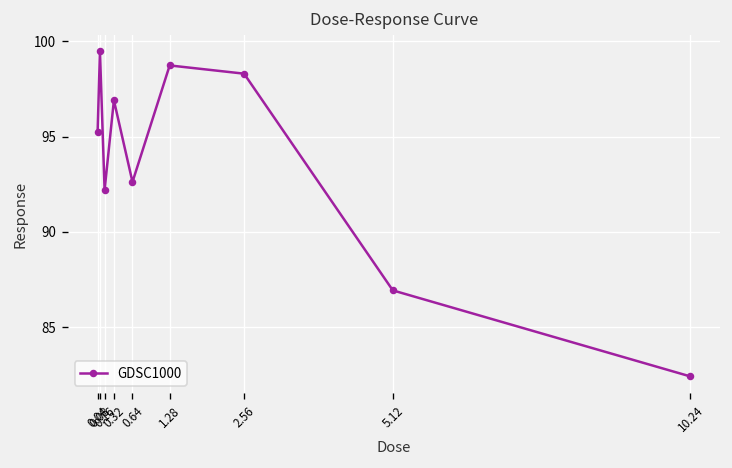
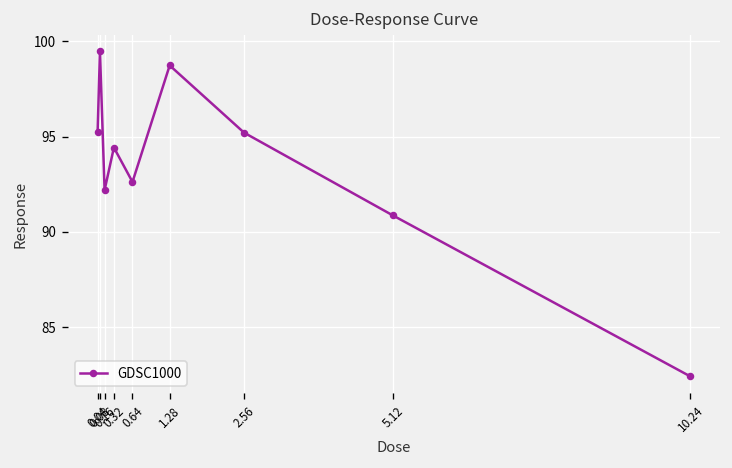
0.32: 96.9 -> 94.4
2.56: 98.3 -> 95.2
5.12: 86.9 -> 90.9
